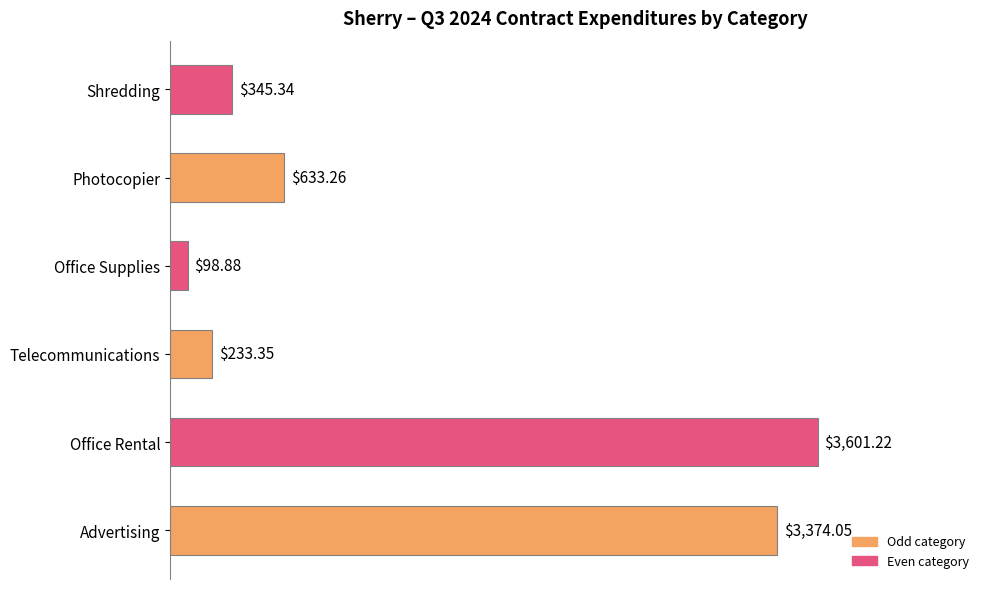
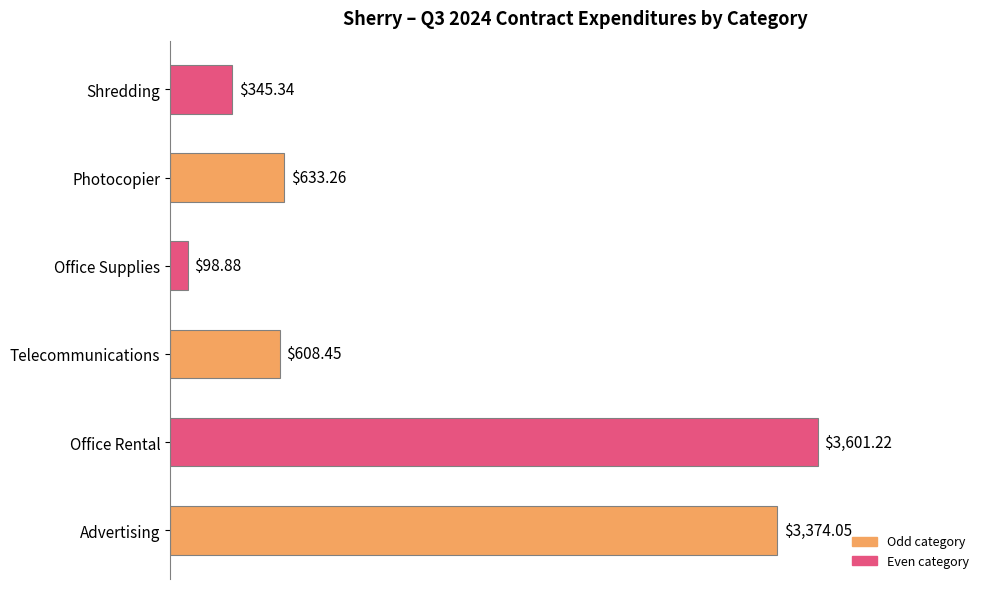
Telecommunications: $233.35 -> $608.45
